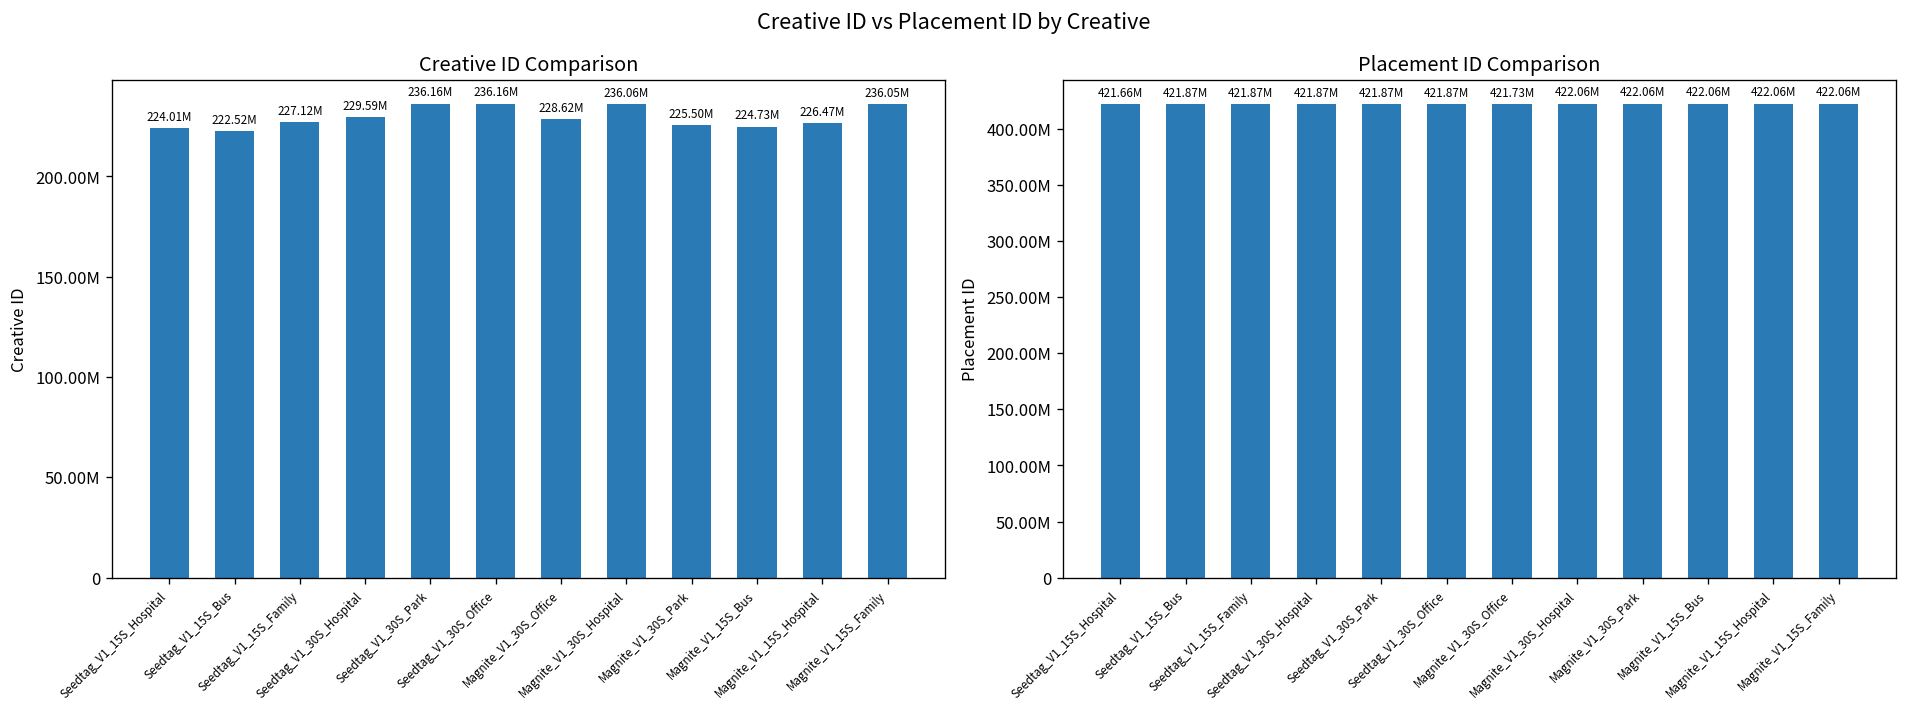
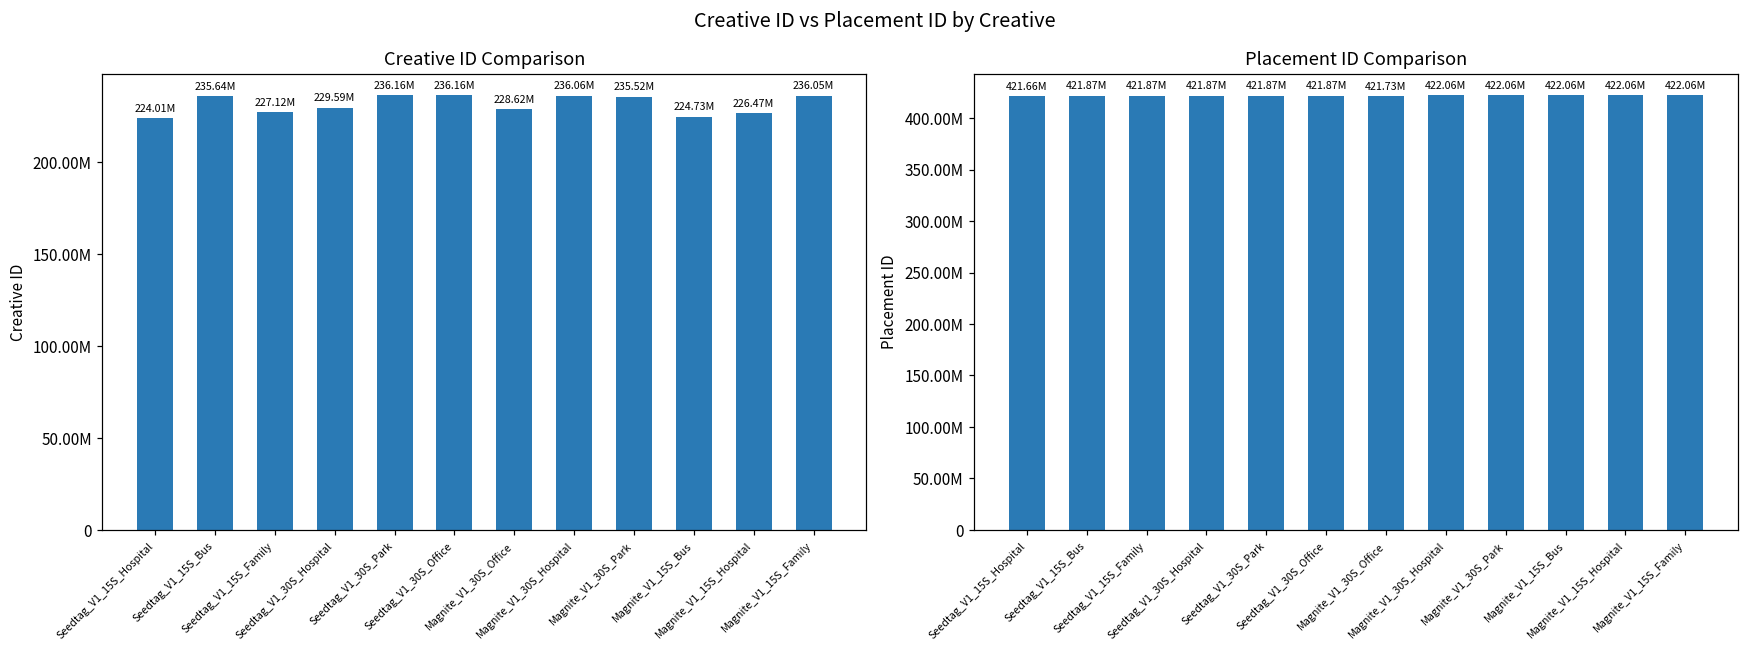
Creative ID Comparison, Seedtag_V1_15S_Bus: 222.52M -> 235.64M
Creative ID Comparison, Magnite_V1_30S_Park: 225.50M -> 235.52M
